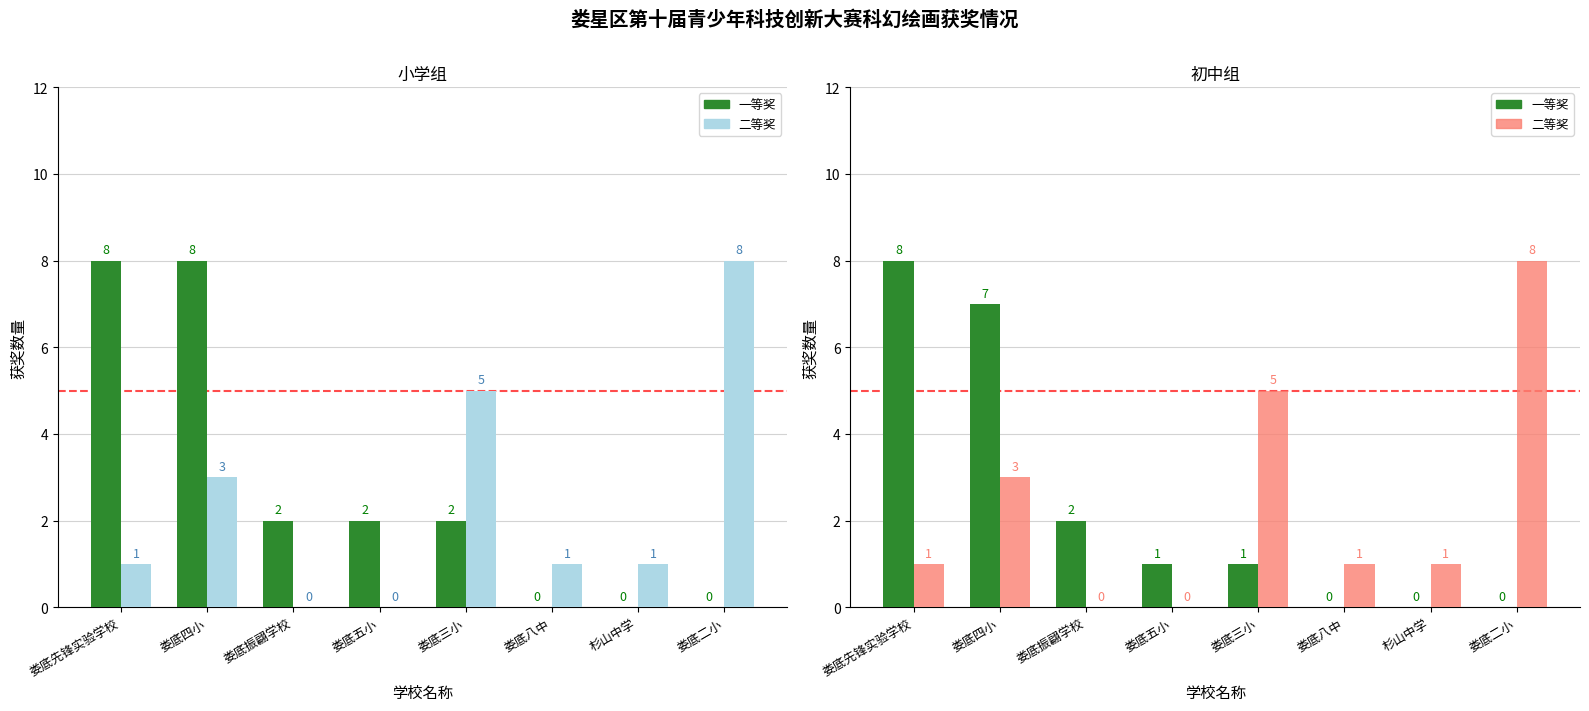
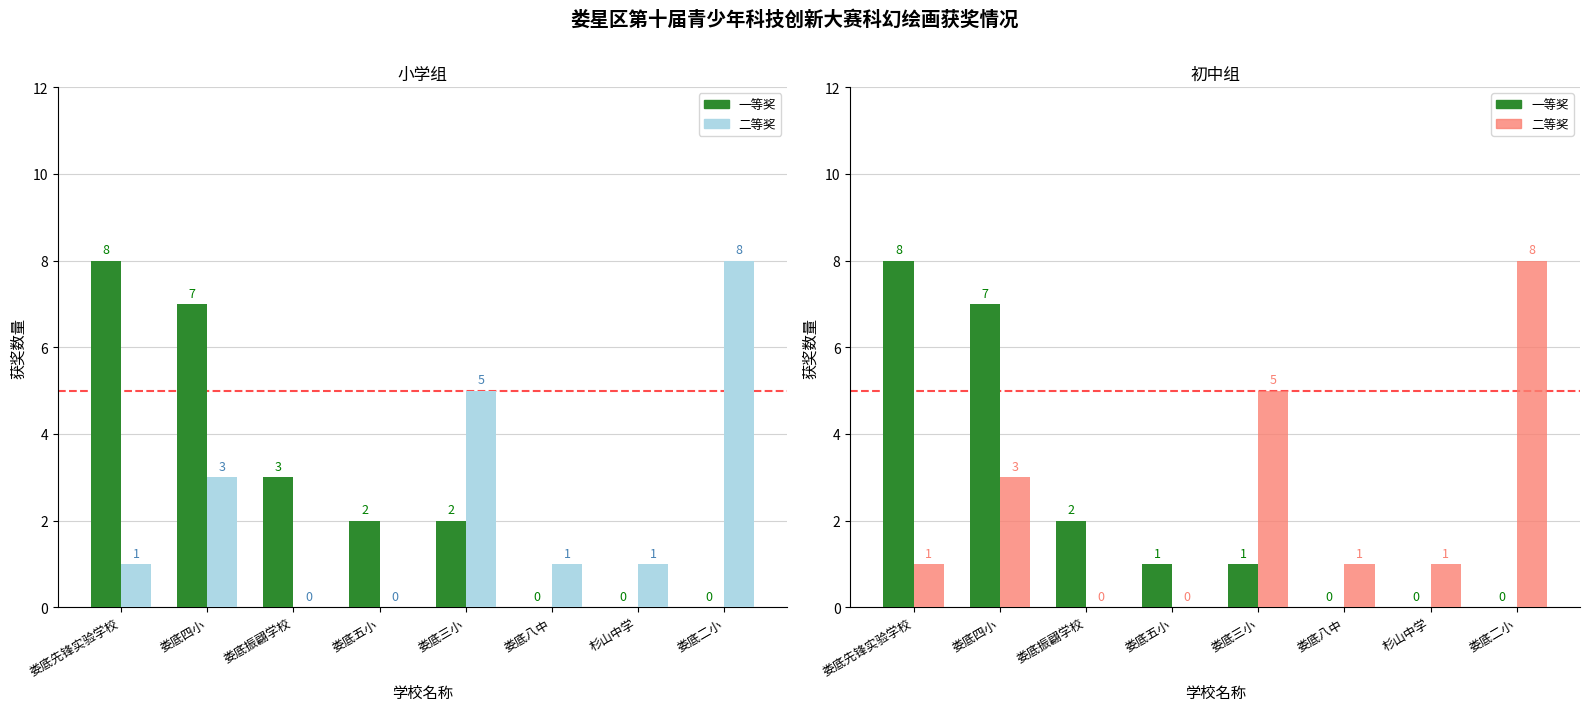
小学组, 一等奖, 娄底四小: 8 -> 7
小学组, 一等奖, 娄底振翩学校: 2 -> 3
